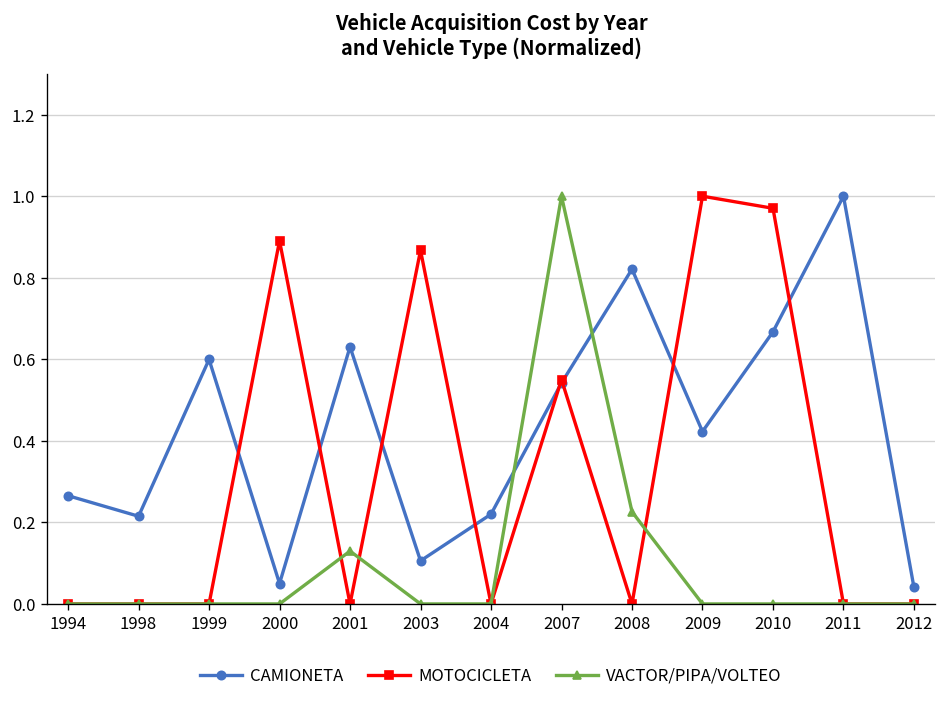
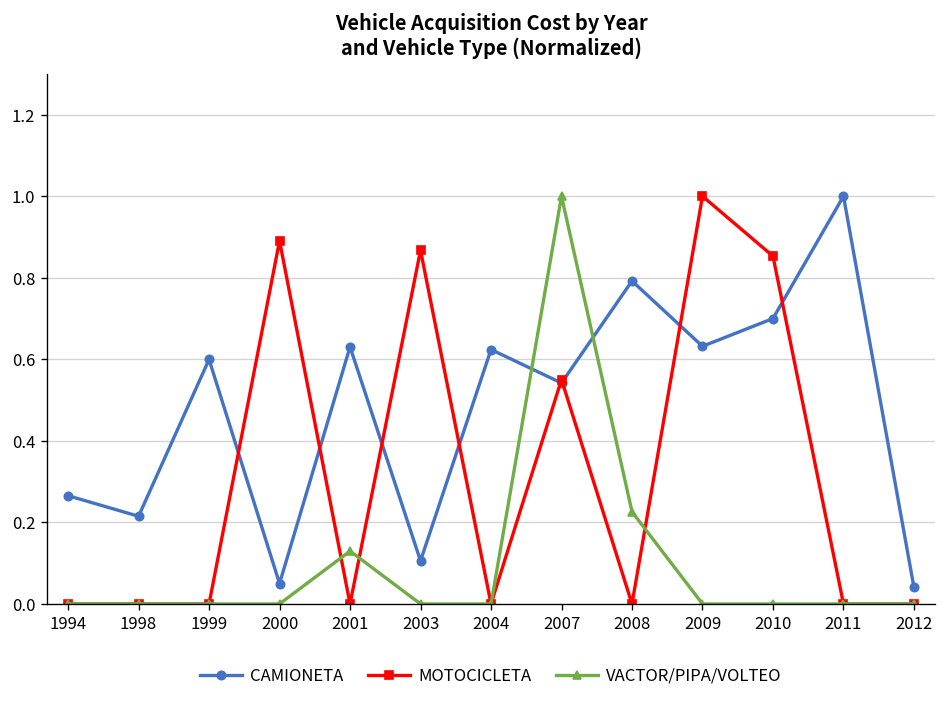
CAMIONETA, 2004: 0.22 -> 0.62
CAMIONETA, 2008: 0.82 -> 0.79
CAMIONETA, 2009: 0.42 -> 0.63
CAMIONETA, 2010: 0.67 -> 0.70
MOTOCICLETA, 2010: 0.97 -> 0.85
